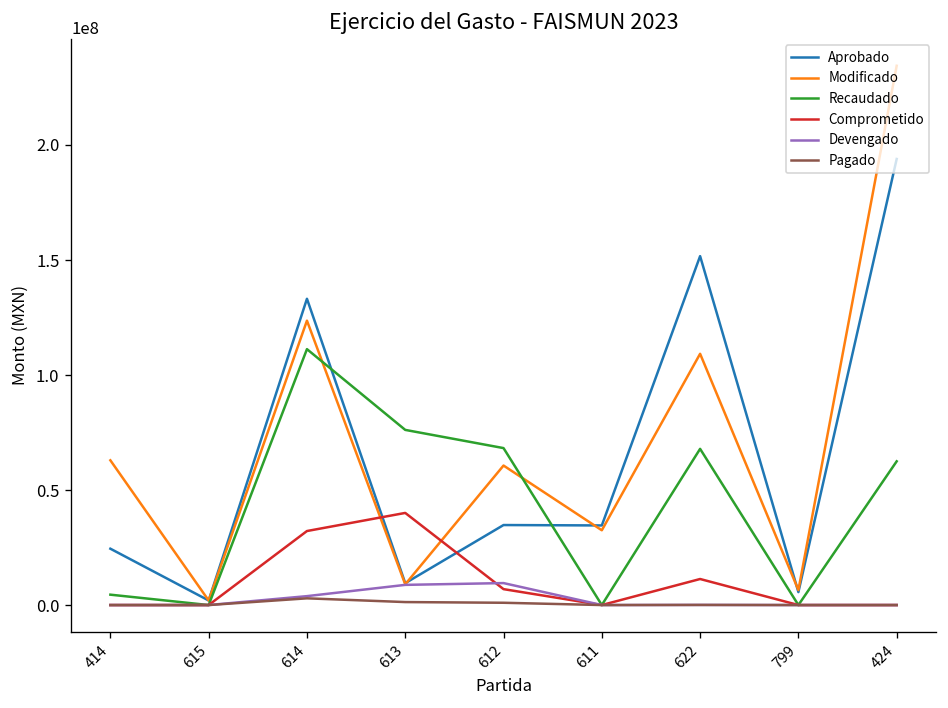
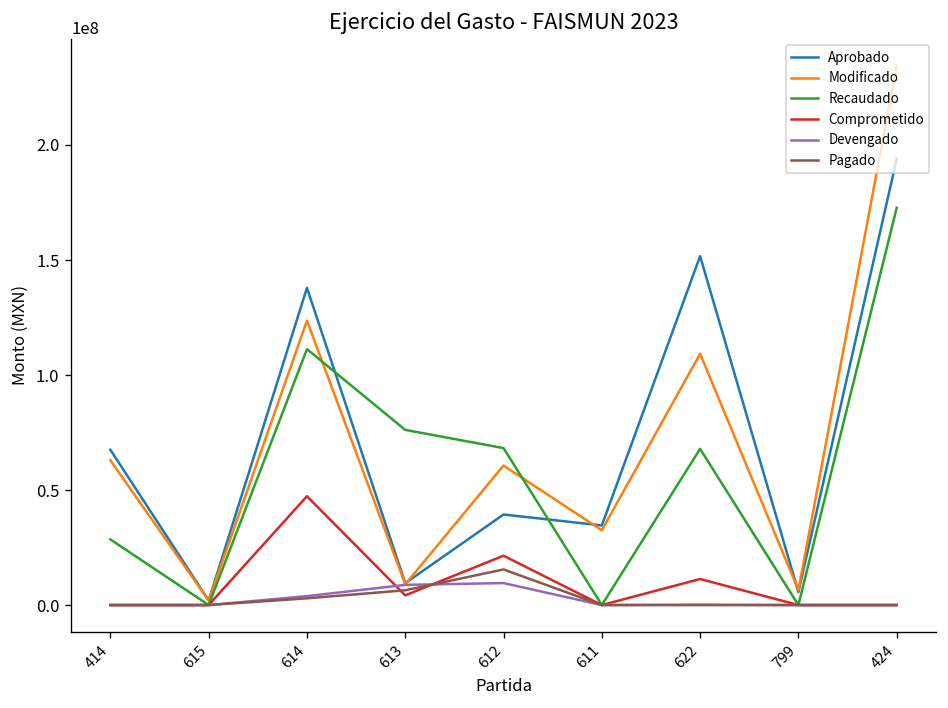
Aprobado, 414: 24000000 -> 68000000
Recaudado, 414: 5000000 -> 29000000
Aprobado, 614: 133000000 -> 138000000
Comprometido, 614: 32000000 -> 47000000
Comprometido, 613: 40000000 -> 4000000
Pagado, 613: 1000000 -> 6000000
Aprobado, 612: 35000000 -> 39000000
Comprometido, 612: 7000000 -> 21000000
Pagado, 612: 1000000 -> 15000000
Recaudado, 424: 62000000 -> 173000000
